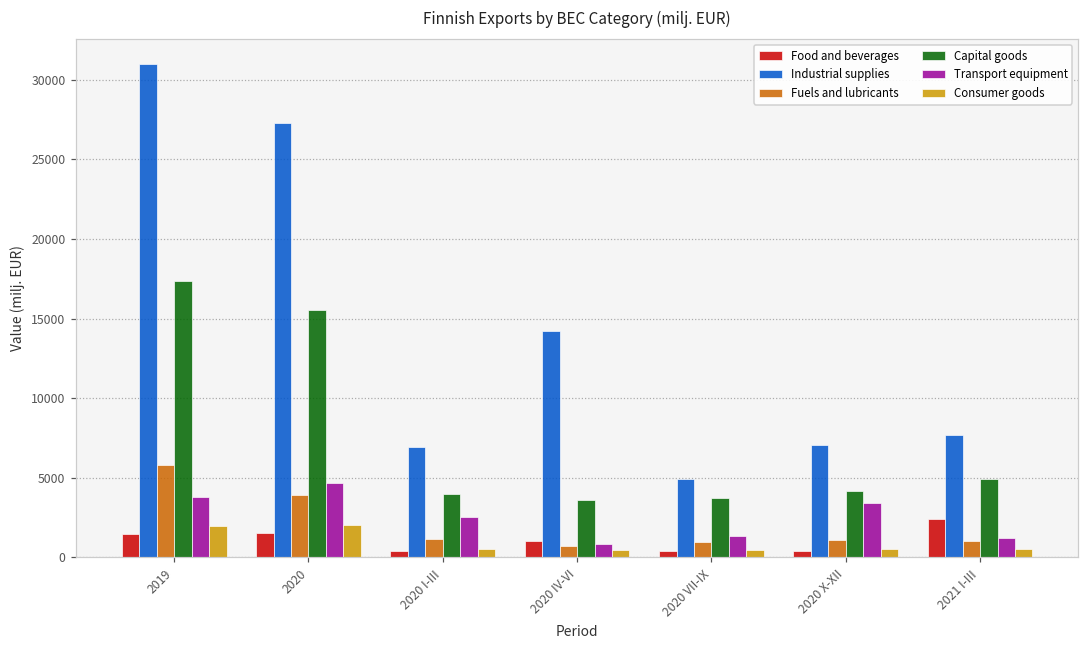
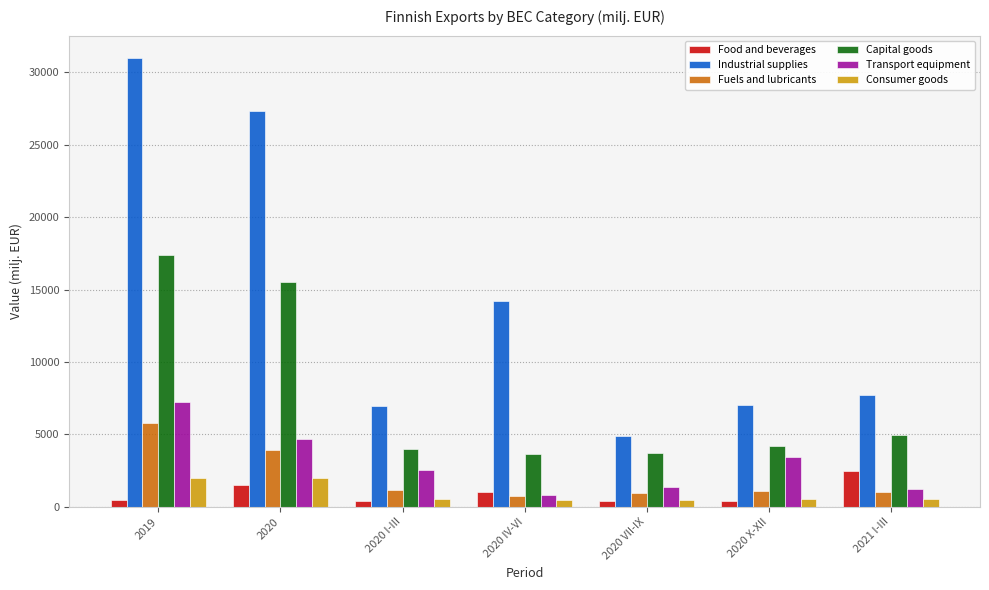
Food and beverages, 2019: 1500 -> 500
Transport equipment, 2019: 3800 -> 7200
